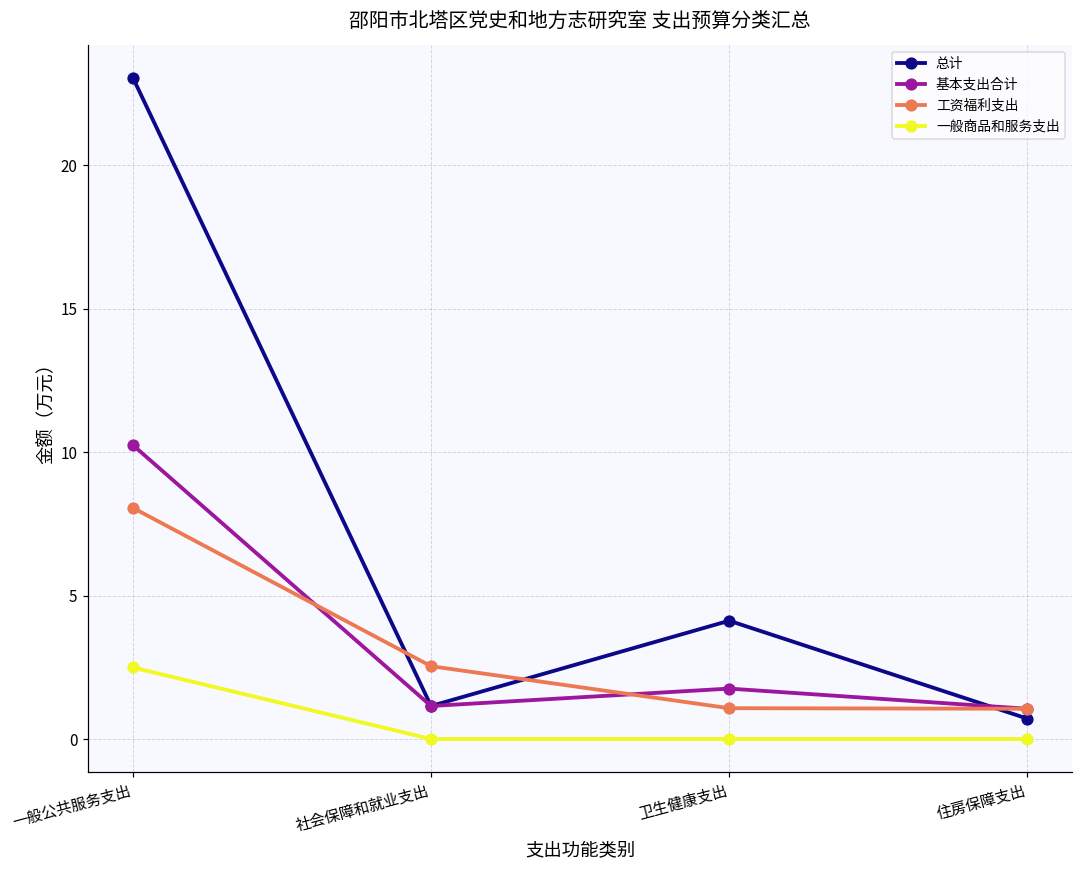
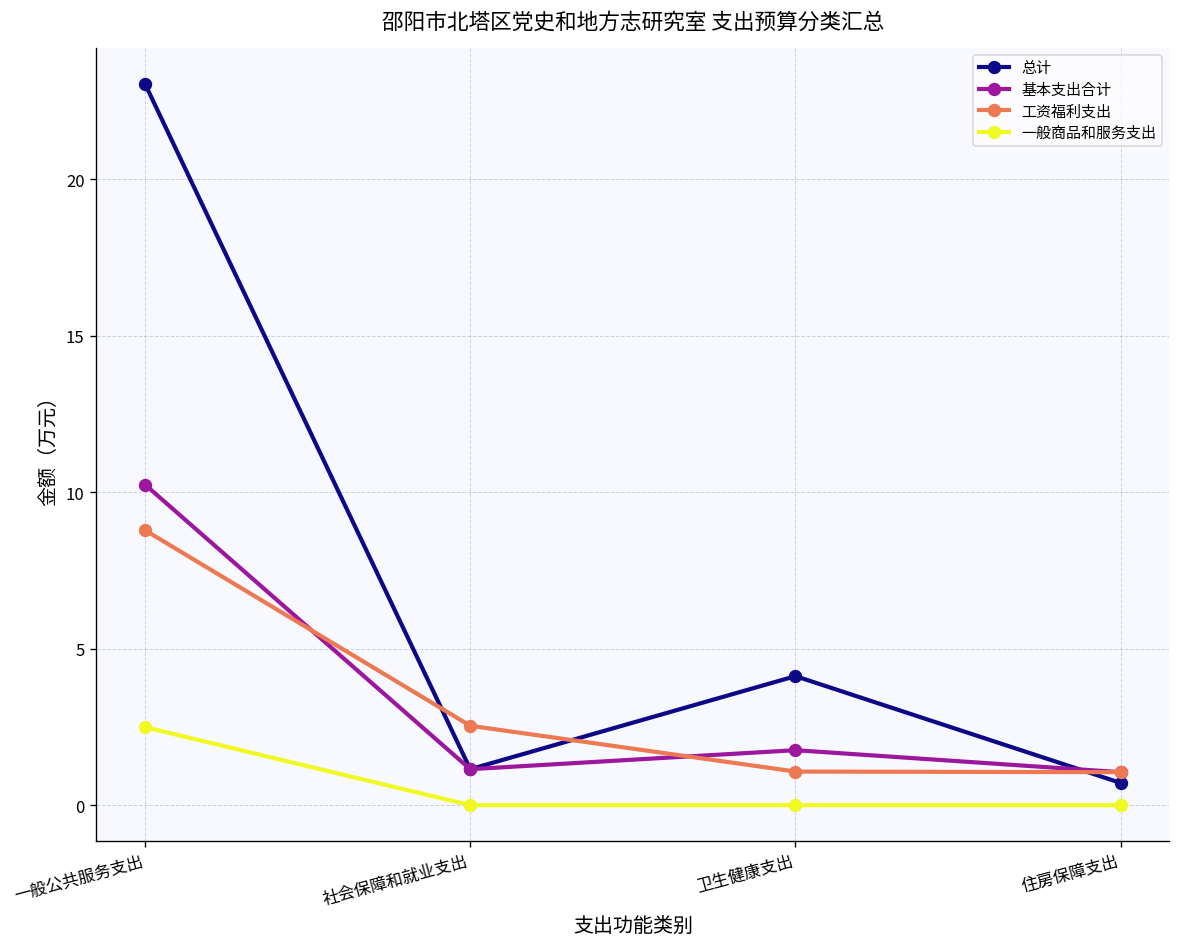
工资福利支出, 一般公共服务支出: 8.1 -> 8.8
